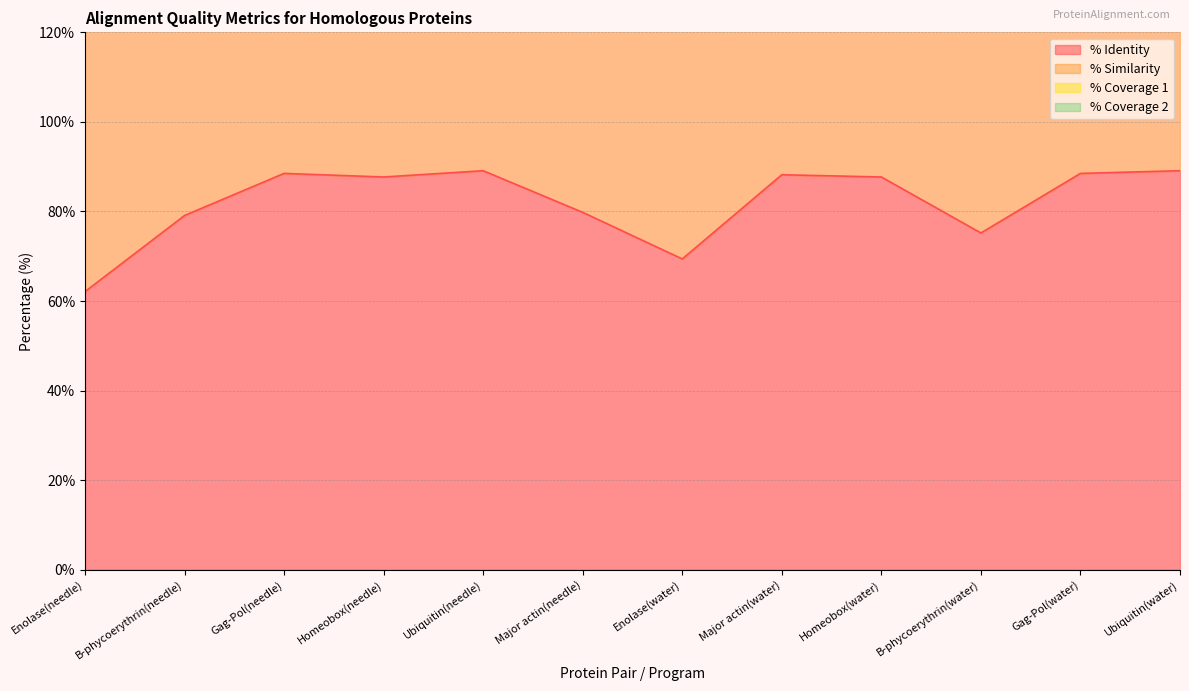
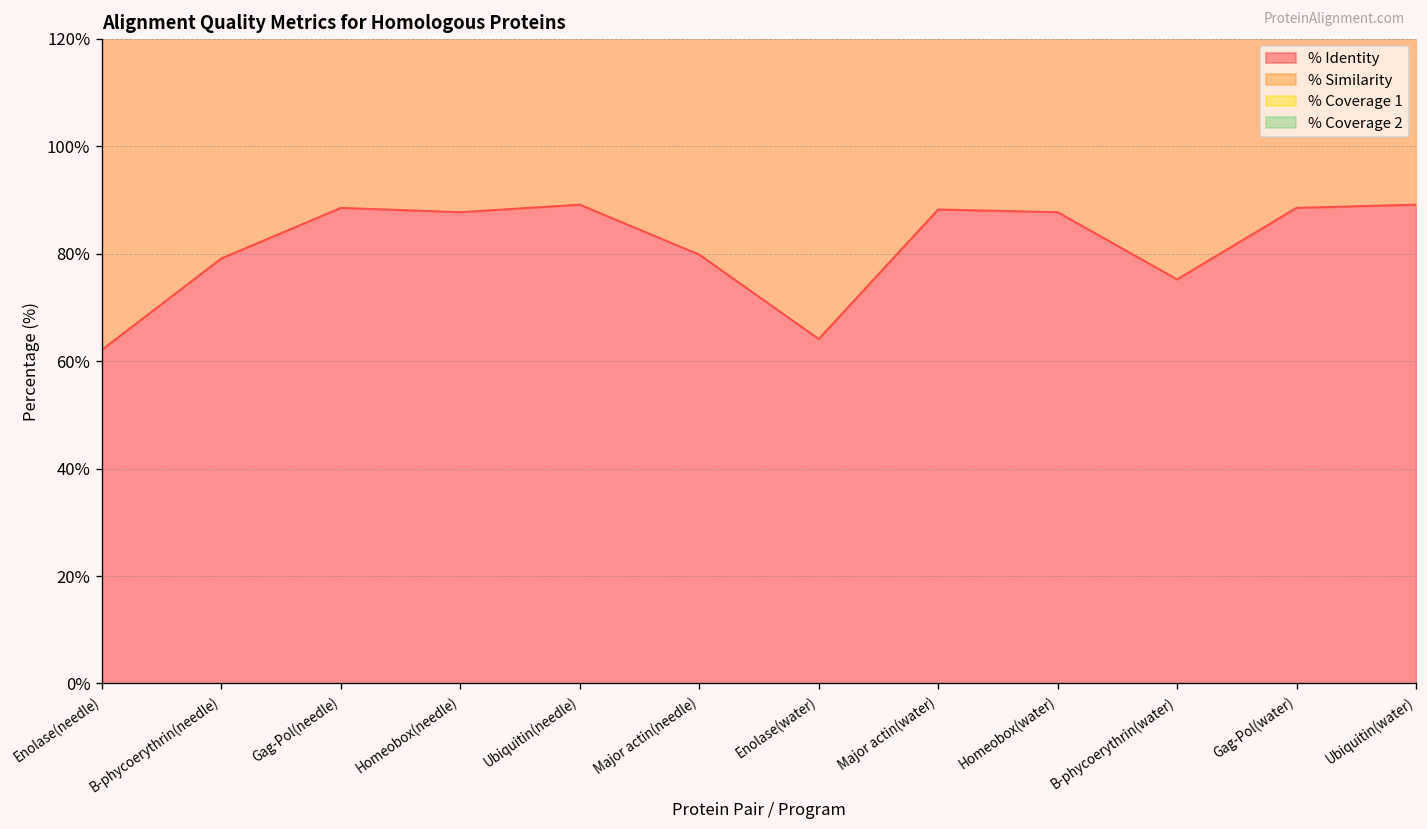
% Identity, Enolase(water): 69% -> 64%
